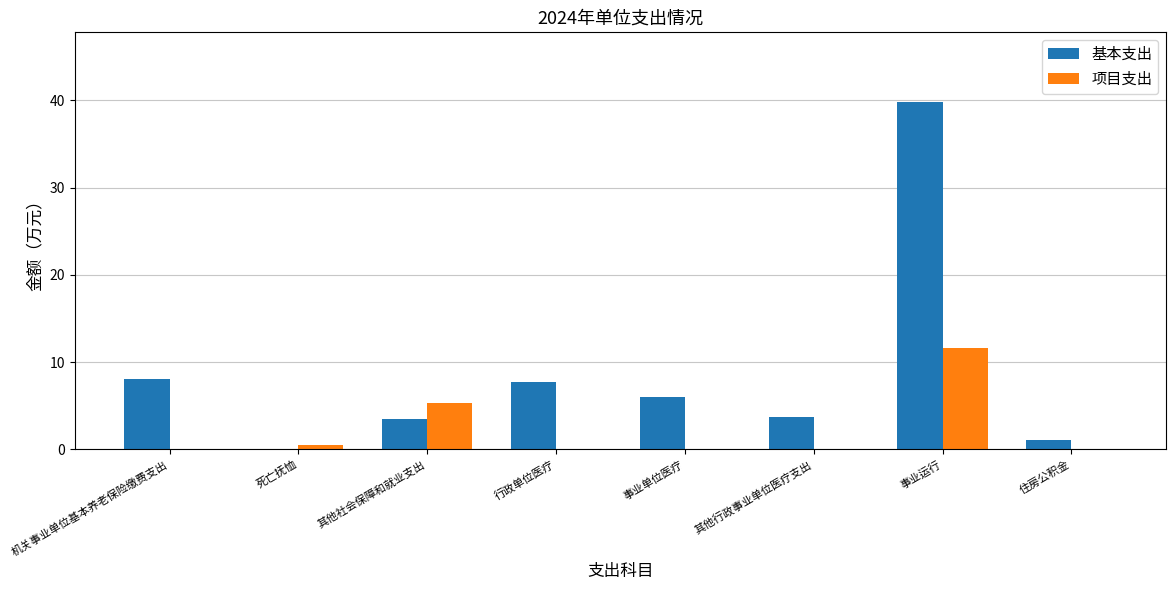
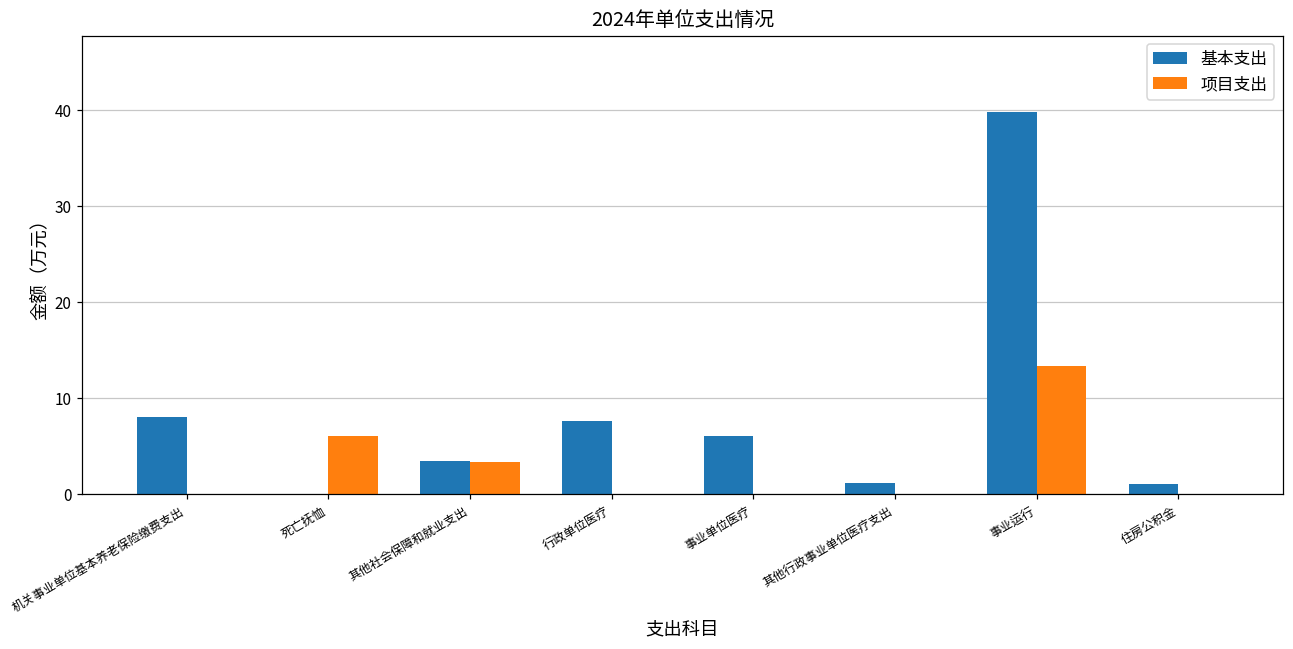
项目支出, 死亡抚恤: 0 -> 6
项目支出, 其他社会保障和就业支出: 5 -> 3
基本支出, 其他行政事业单位医疗支出: 4 -> 1
项目支出, 事业运行: 12 -> 13
